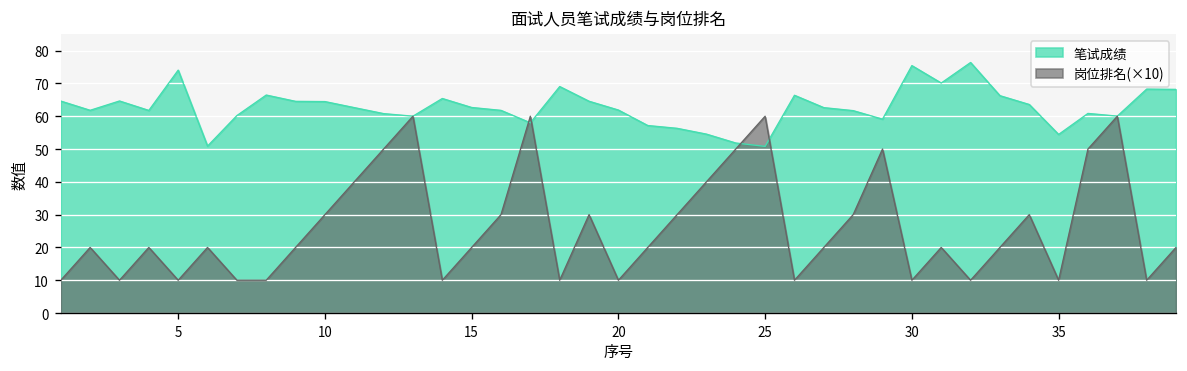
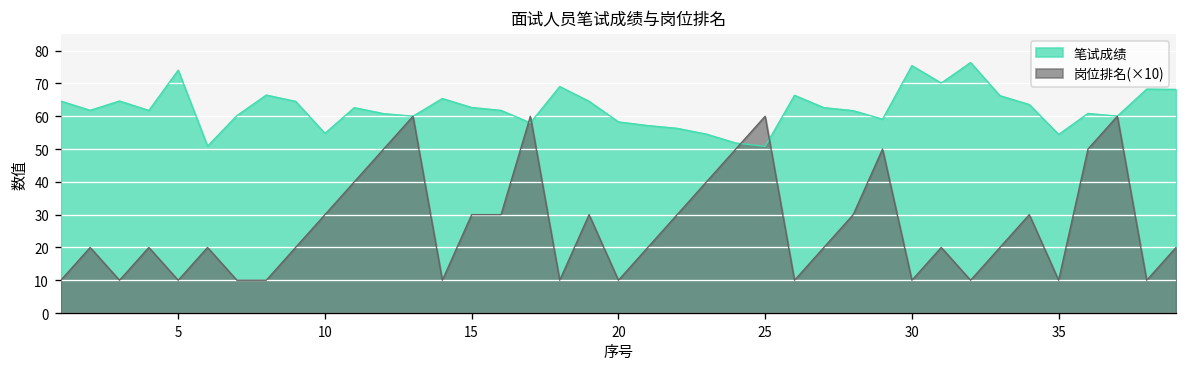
笔试成绩, 10: 64 -> 55
岗位排名(×10), 15: 20 -> 30
笔试成绩, 20: 62 -> 58
